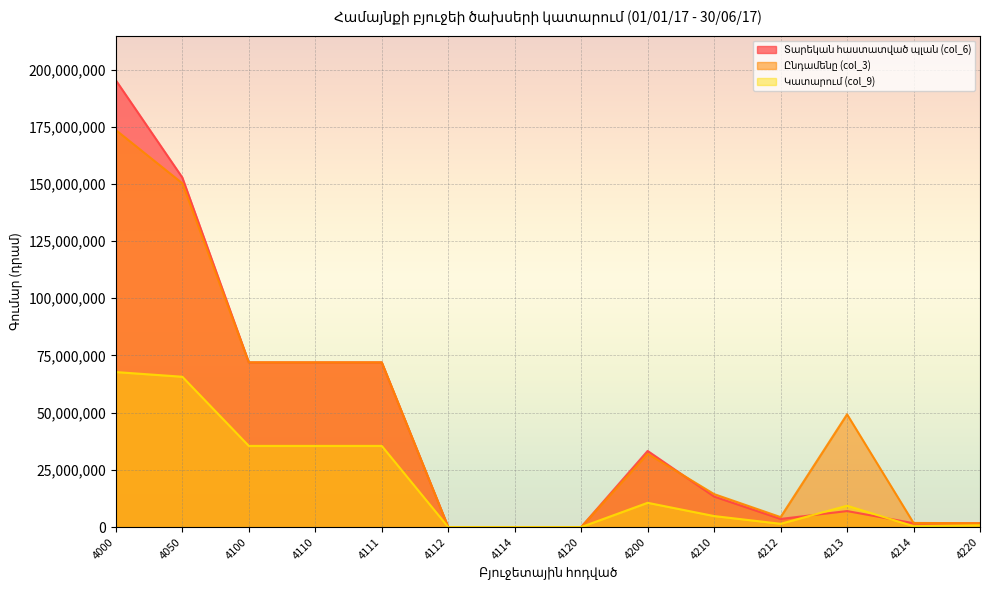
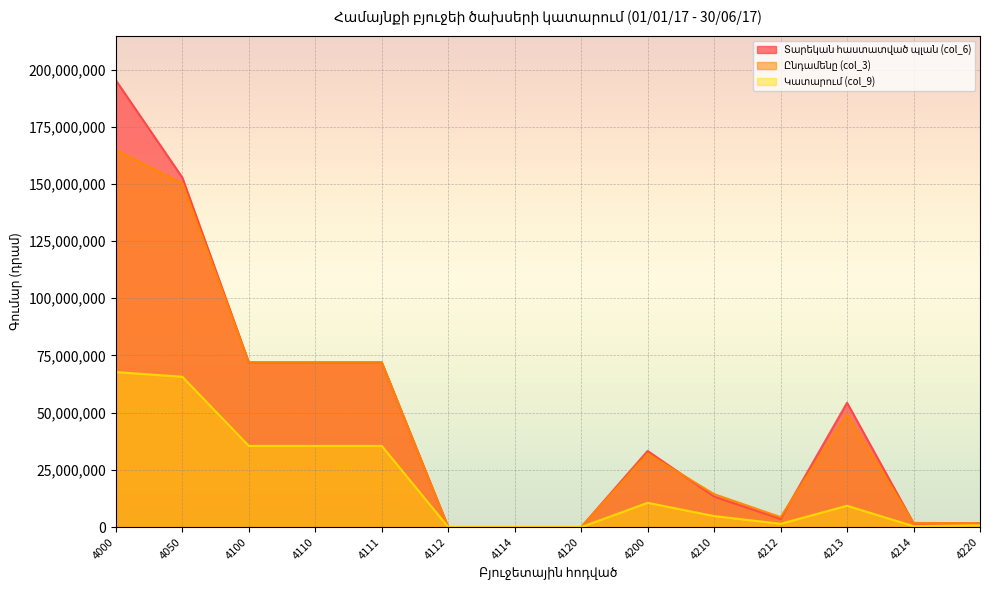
Ընդամենը (col_3), 4000: 174,000,000 -> 165,000,000
Տարեկան հաստատված պլան (col_6), 4213: 7,000,000 -> 54,000,000
